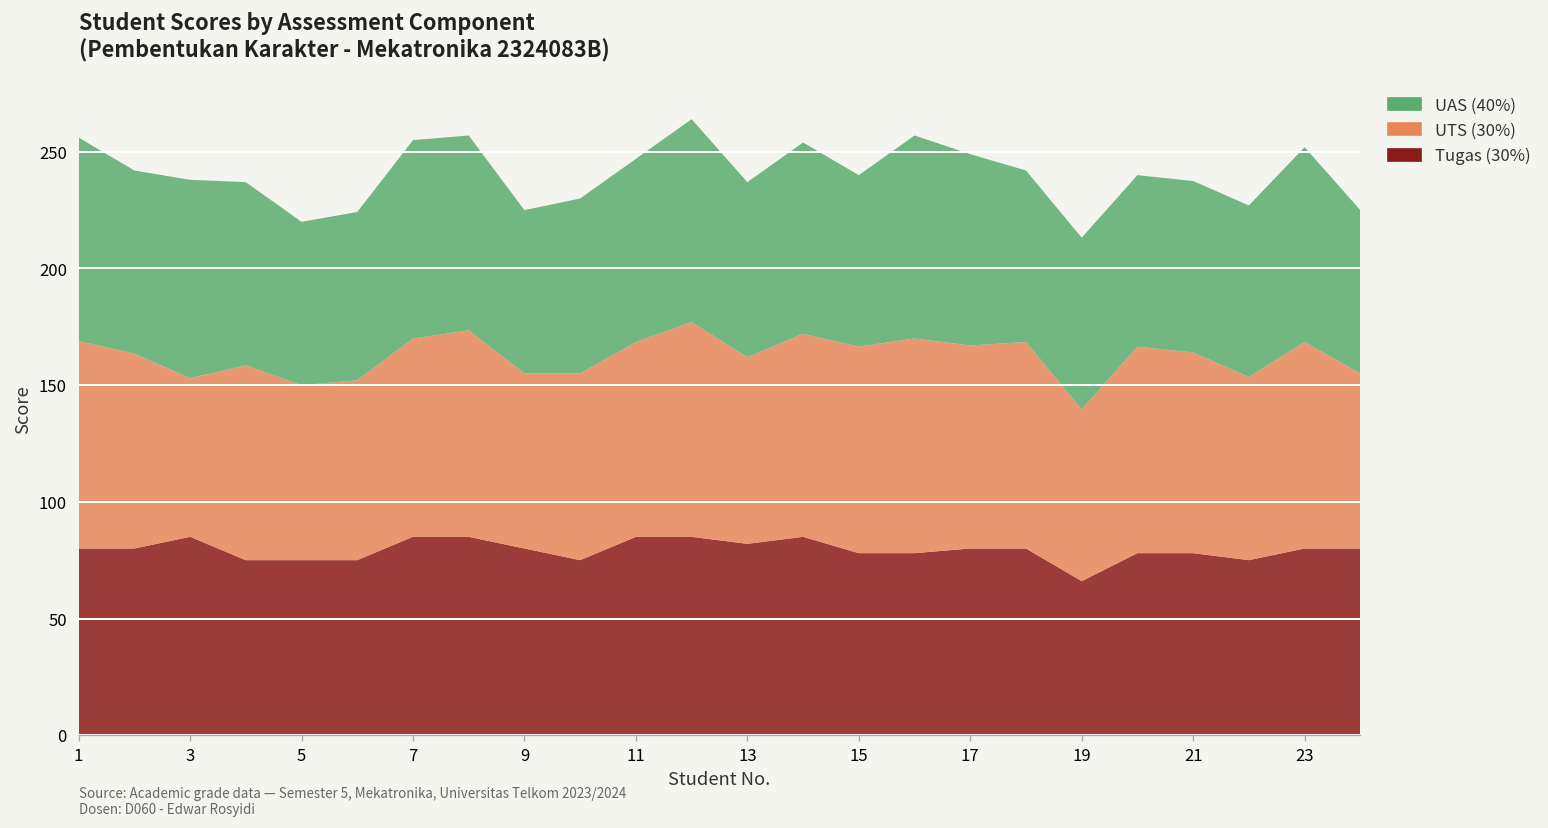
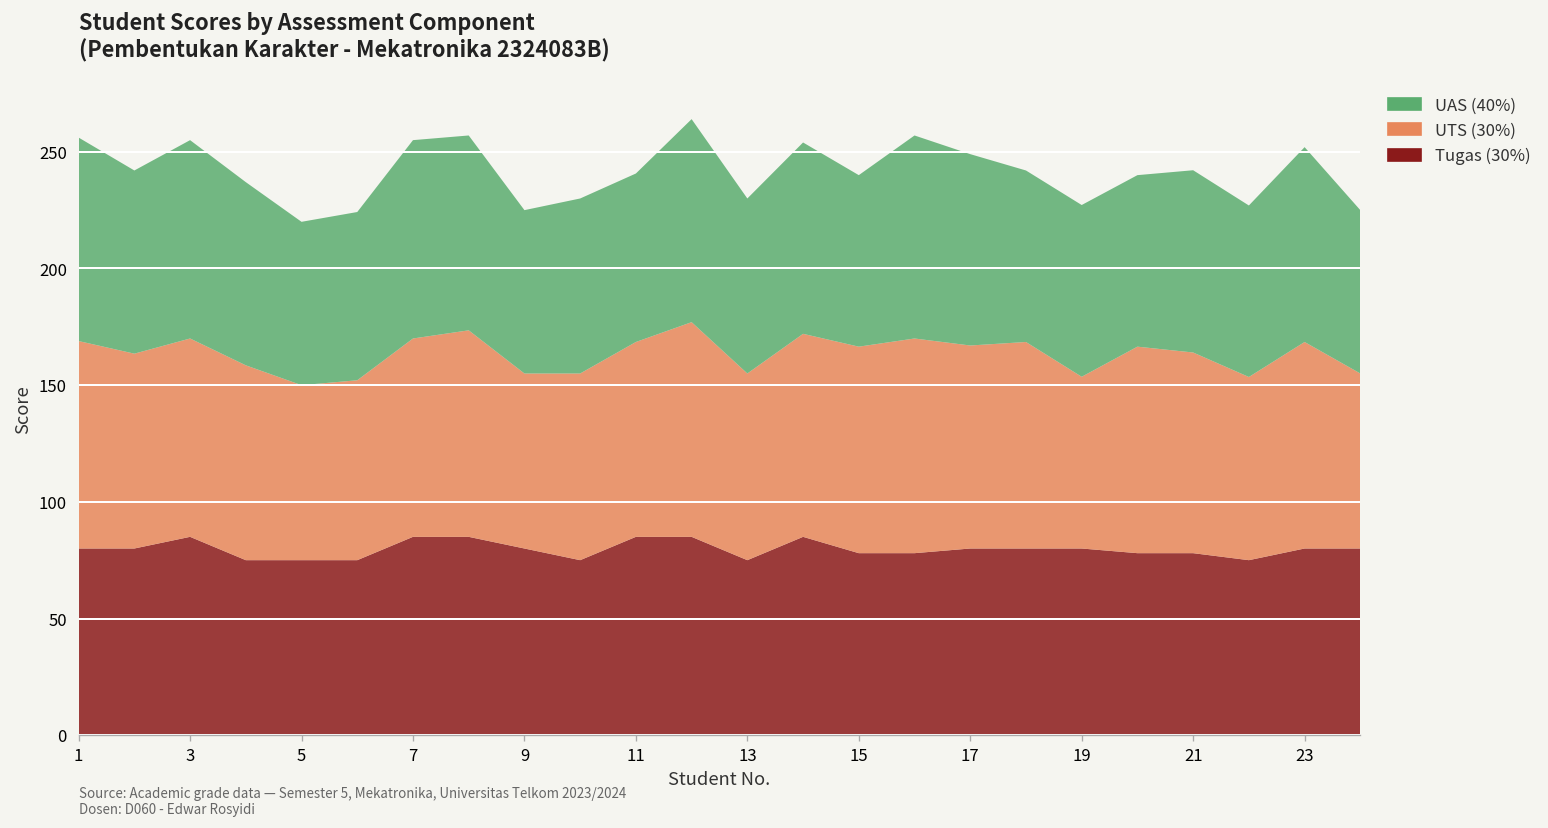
UTS (30%), 3: 68 -> 85
UAS (40%), 11: 79 -> 72
Tugas (30%), 13: 82 -> 75
Tugas (30%), 19: 66 -> 80
UAS (40%), 21: 74 -> 78
